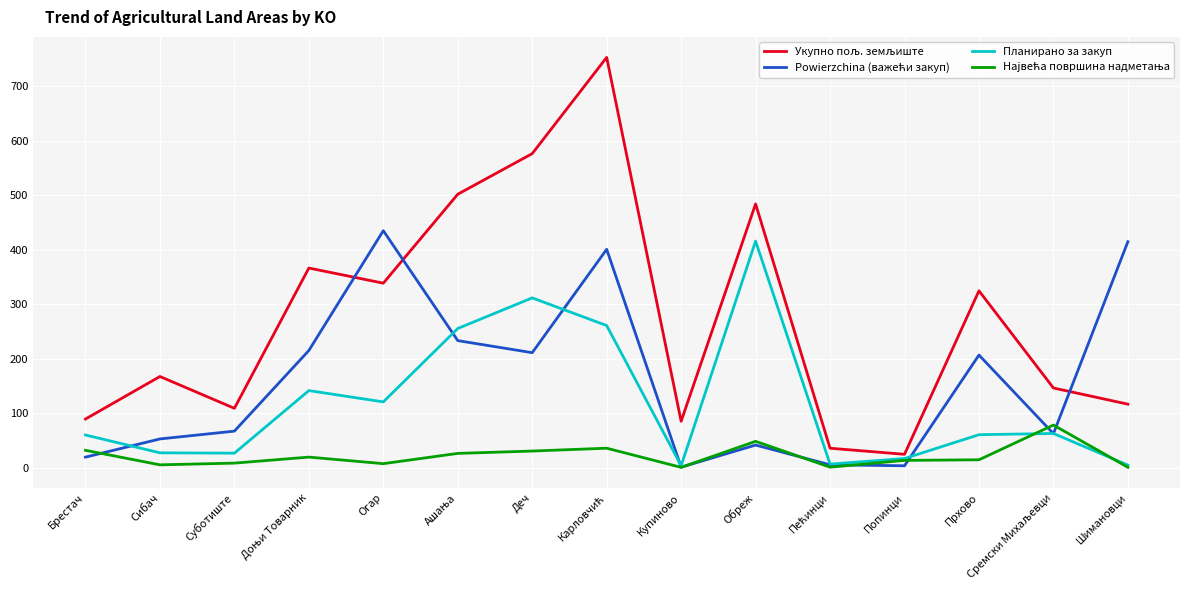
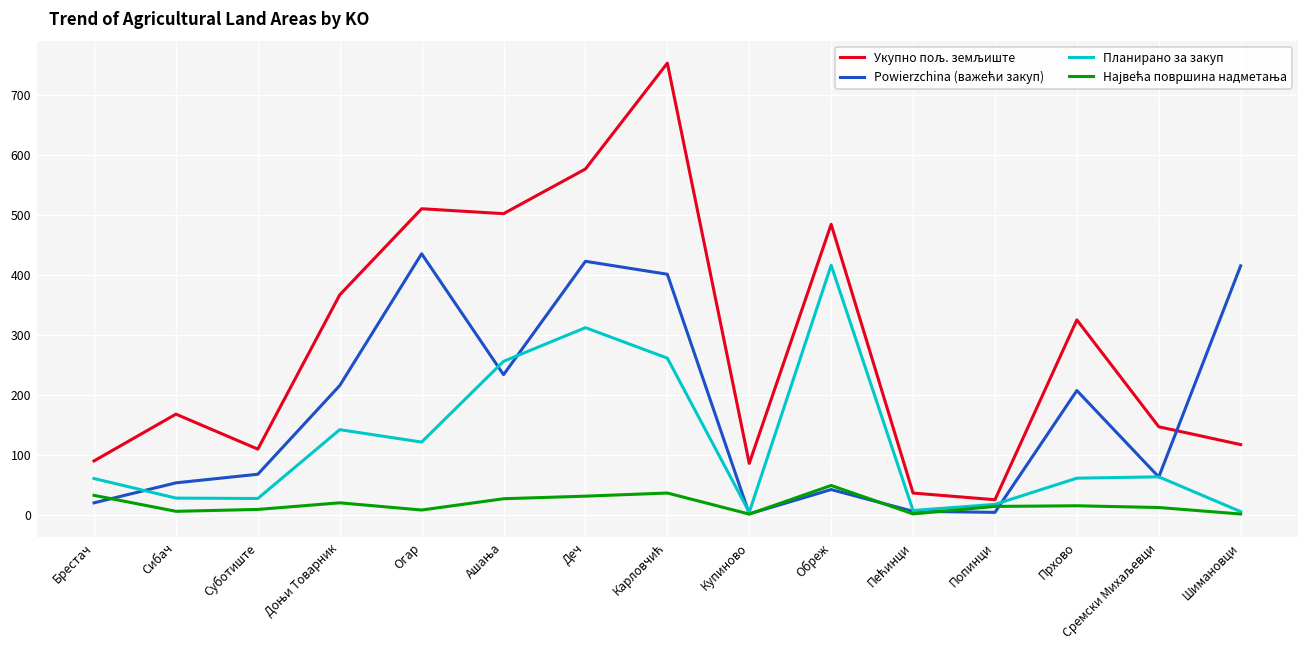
Укупно пољ. земљиште, Огар: 340 -> 510
Powierzchina (важећи закуп), Деч: 210 -> 420
Највећа површина надметања, Сремски Михаљевци: 80 -> 10
